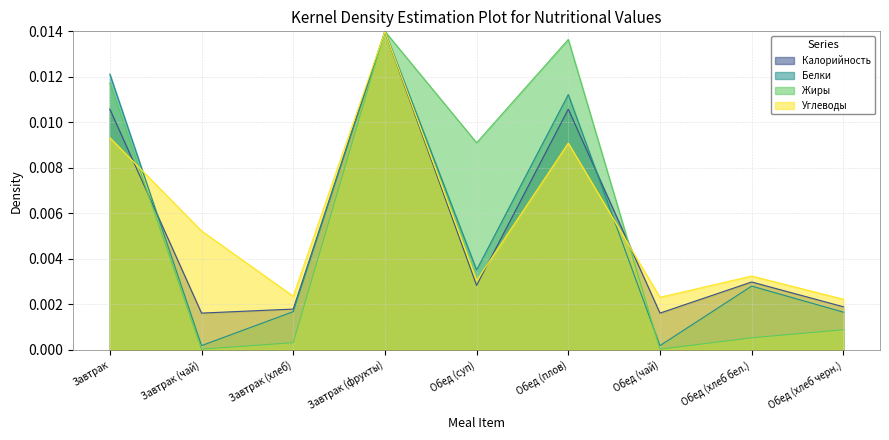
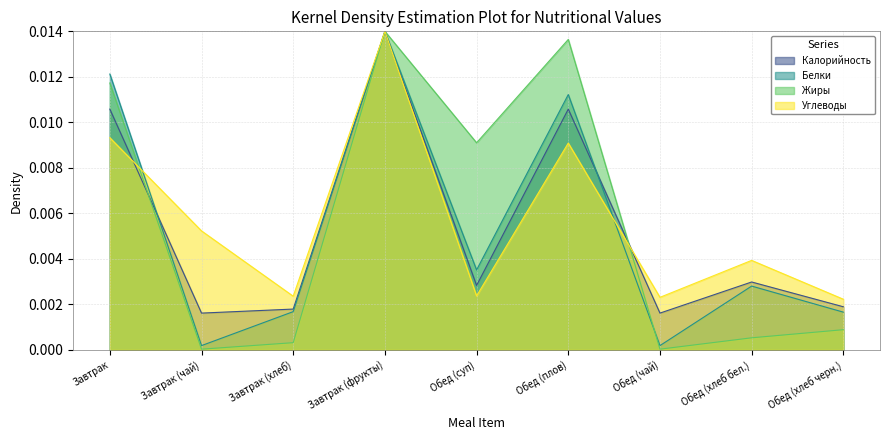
Углеводы, Обед (суп): 0.0030 -> 0.0024
Углеводы, Обед (хлеб бел.): 0.0032 -> 0.0039
